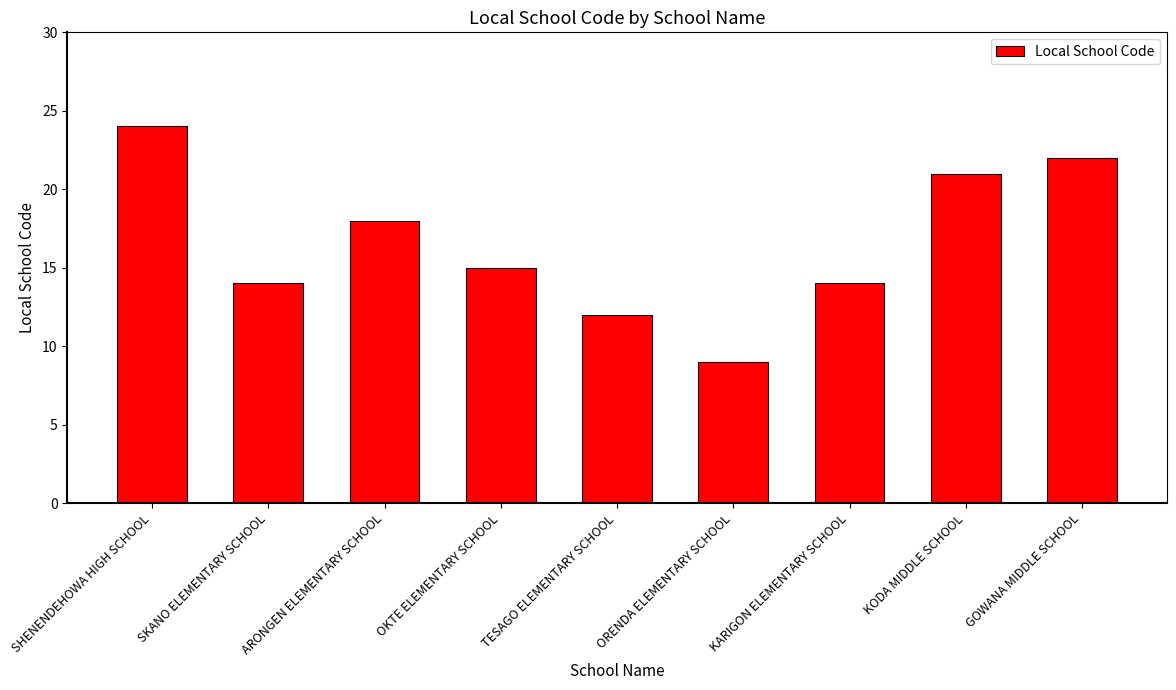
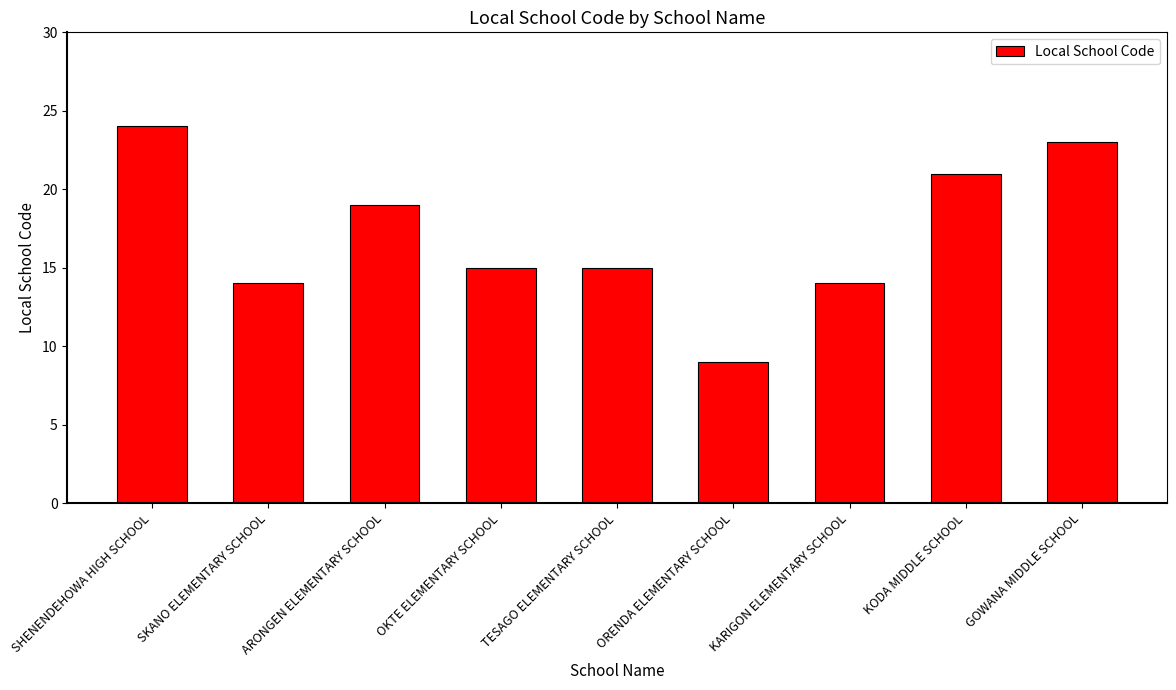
ARONGEN ELEMENTARY SCHOOL: 18 -> 19
TESAGO ELEMENTARY SCHOOL: 12 -> 15
GOWANA MIDDLE SCHOOL: 22 -> 23
